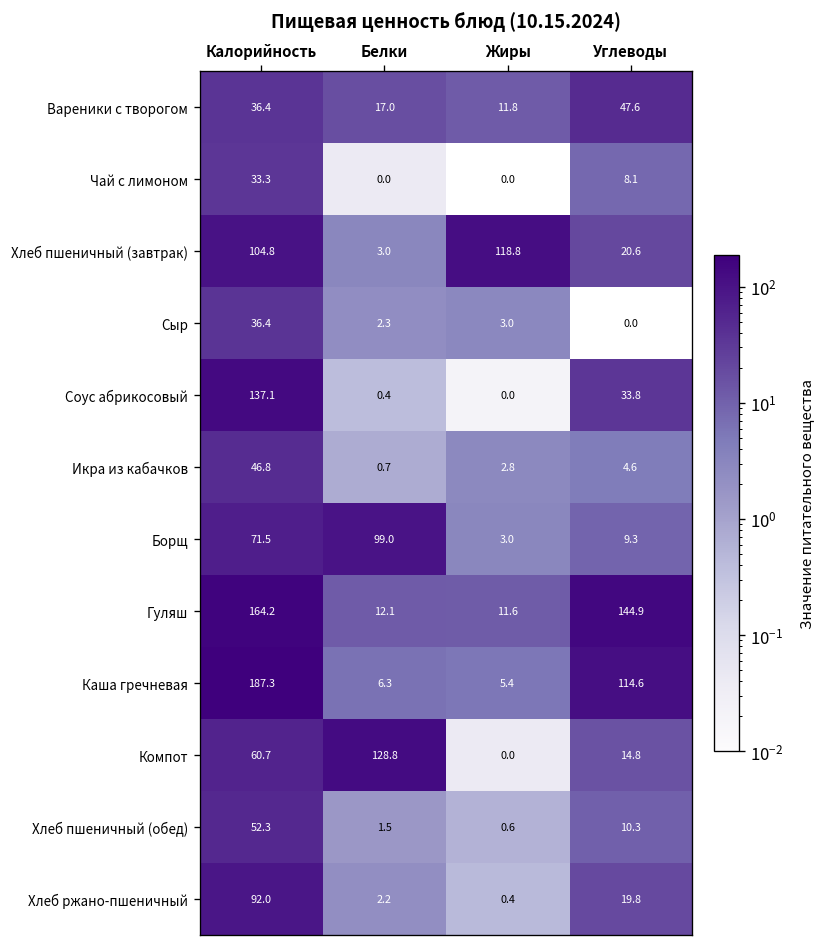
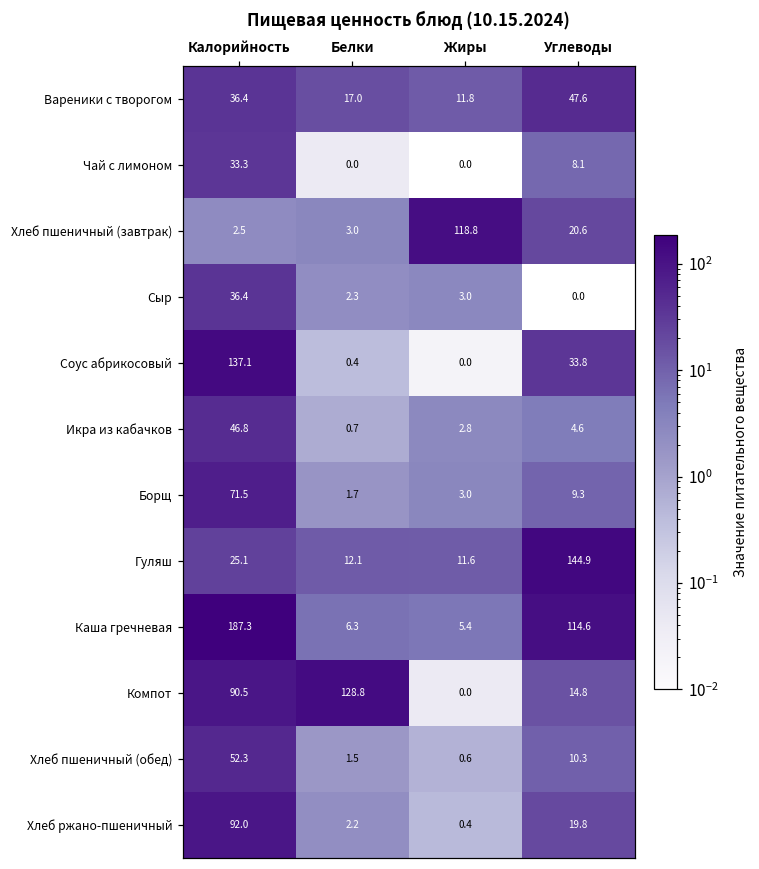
Хлеб пшеничный (завтрак), Калорийность: 104.8 -> 2.5
Борщ, Белки: 99.0 -> 1.7
Гуляш, Калорийность: 164.2 -> 25.1
Компот, Калорийность: 60.7 -> 90.5
